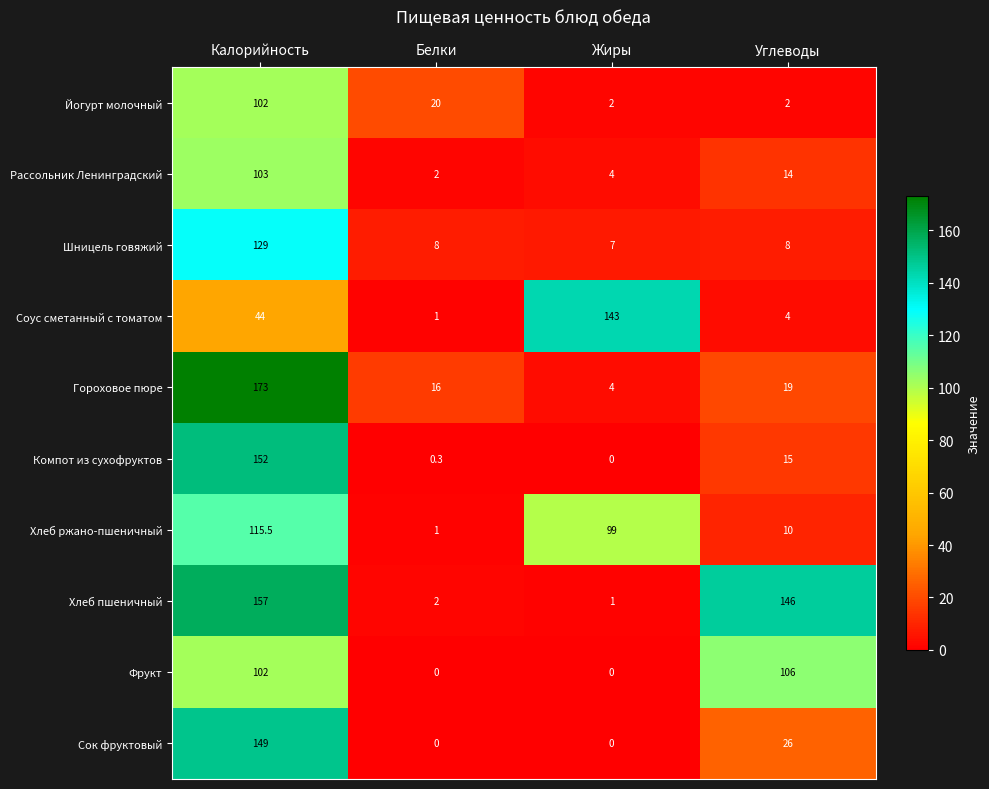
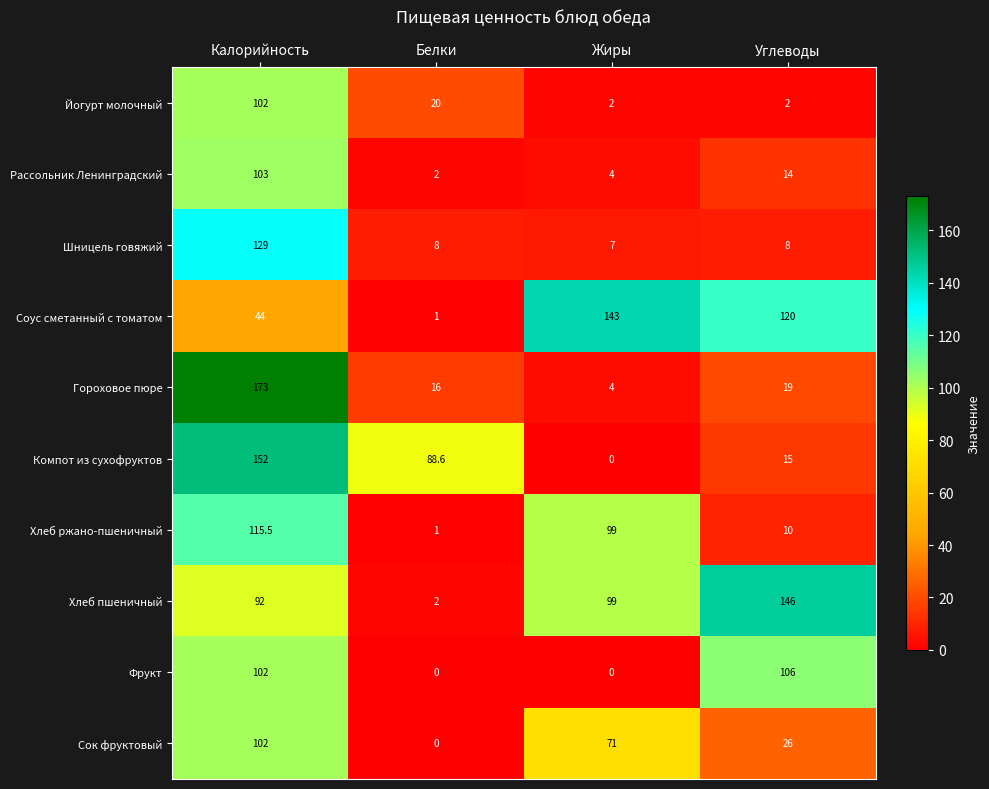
Соус сметанный с томатом, Углеводы: 4 -> 120
Компот из сухофруктов, Белки: 0.3 -> 88.6
Хлеб пшеничный, Калорийность: 157 -> 92
Хлеб пшеничный, Жиры: 1 -> 99
Сок фруктовый, Калорийность: 149 -> 102
Сок фруктовый, Жиры: 0 -> 71
